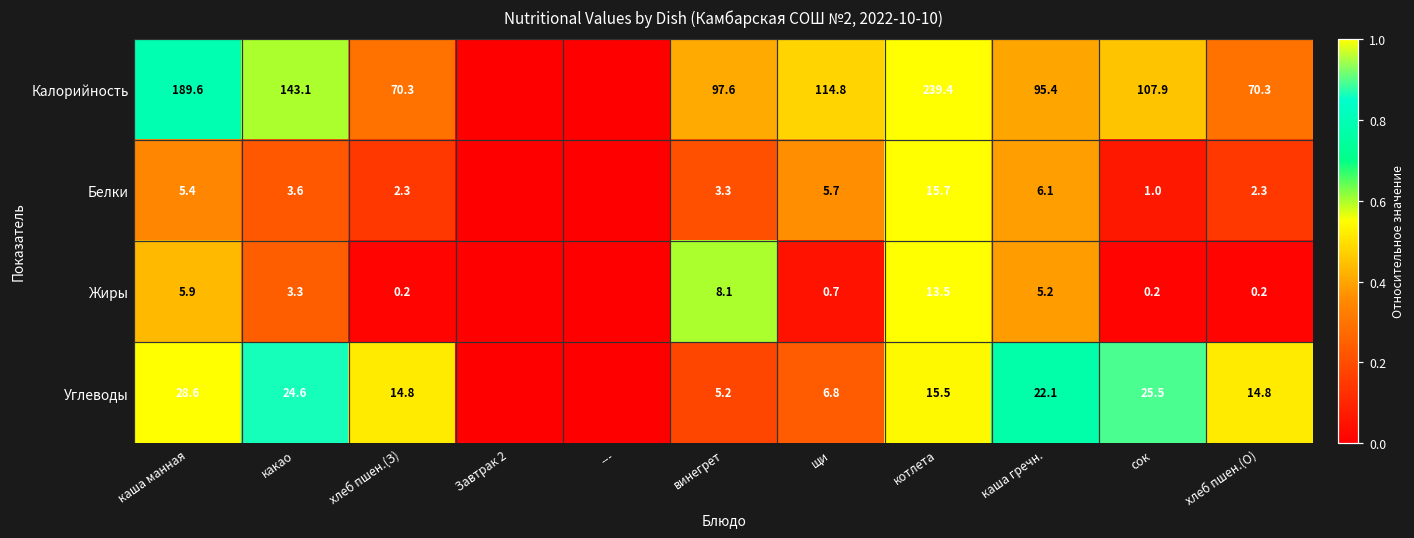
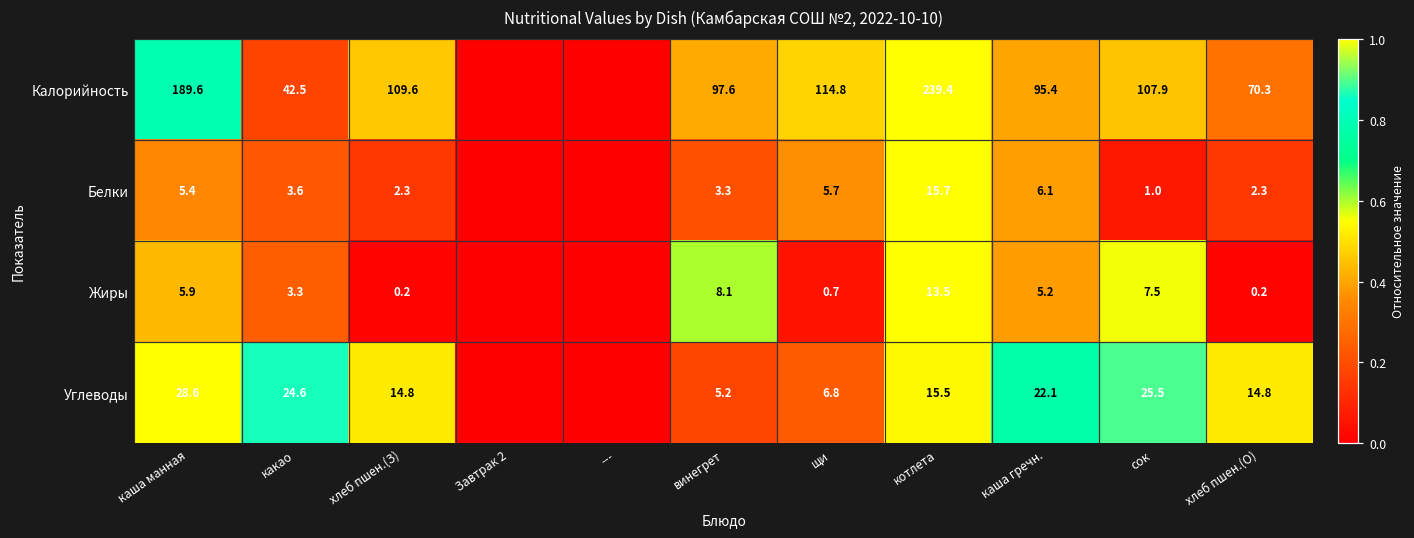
Калорийность, какао: 143.1 -> 42.5
Калорийность, хлеб пшен.(З): 70.3 -> 109.6
Жиры, сок: 0.2 -> 7.5
